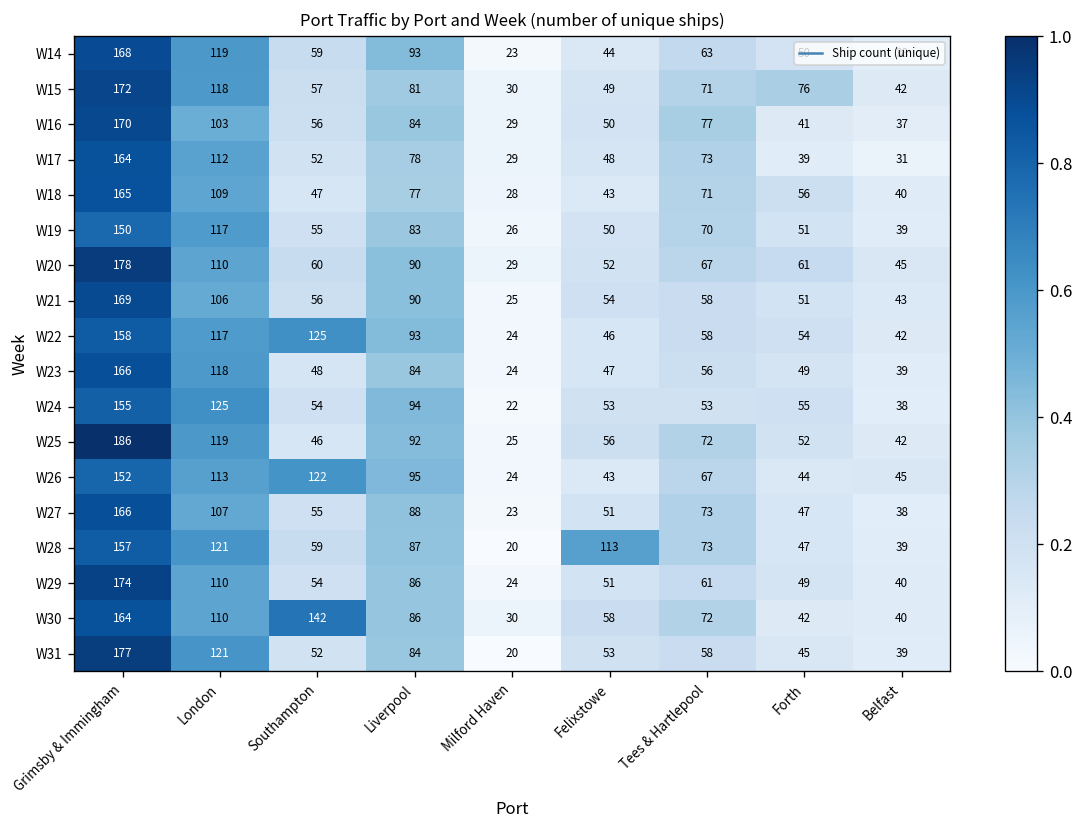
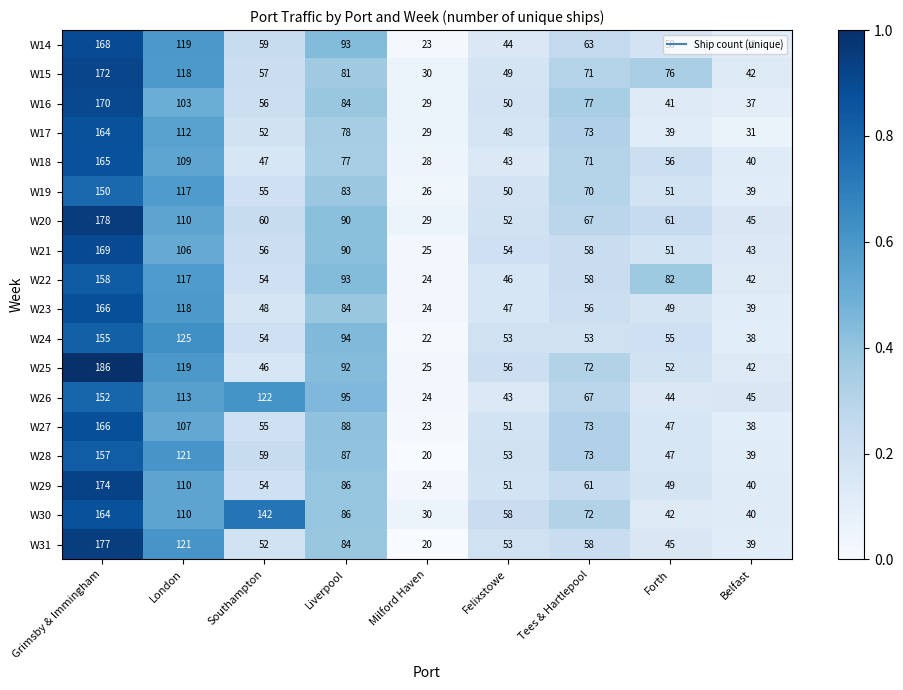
W22, Southampton: 125 -> 54
W22, Forth: 54 -> 82
W28, Felixstowe: 113 -> 53
